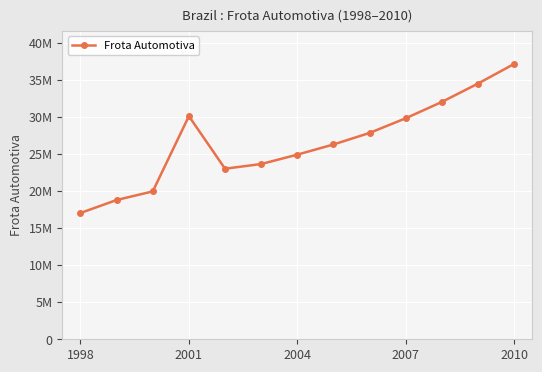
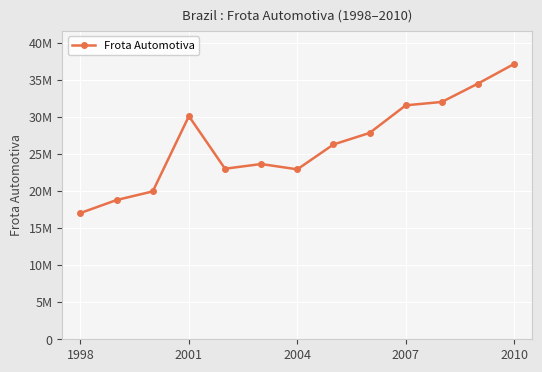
2004: 25000000 -> 23000000
2007: 30000000 -> 32000000
